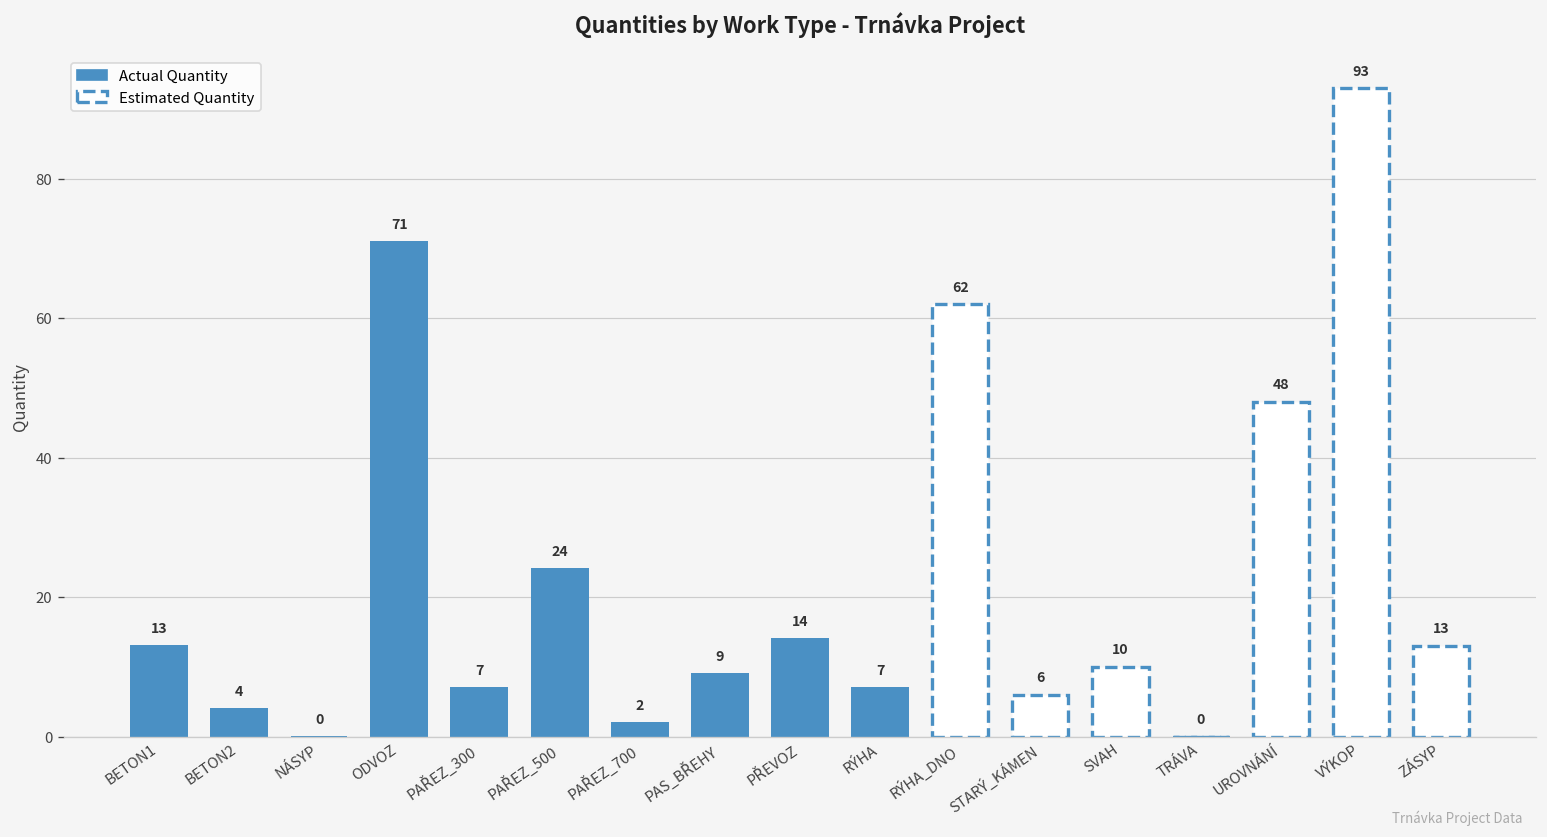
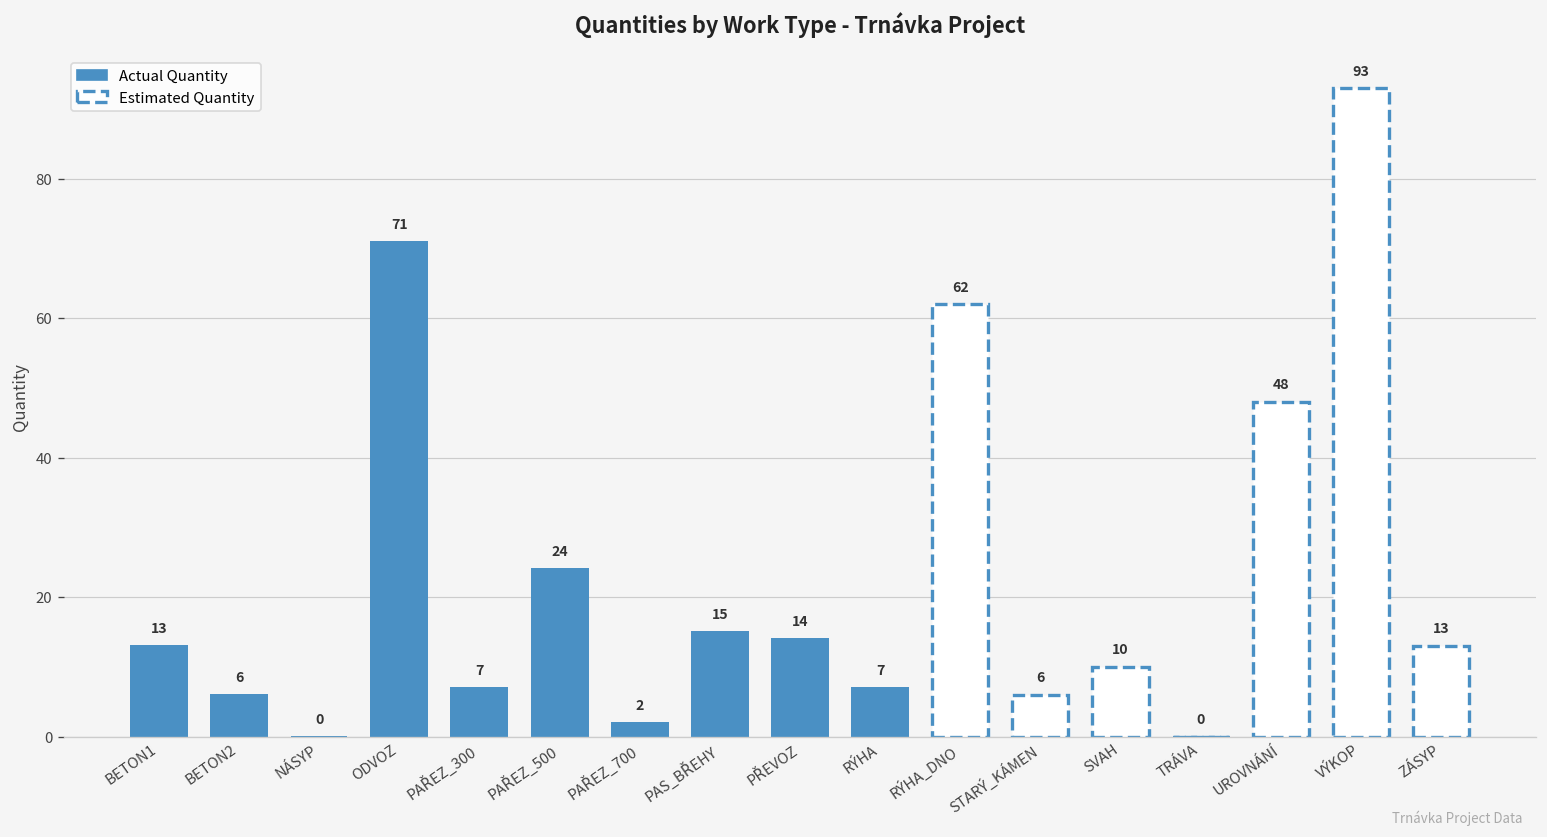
Actual Quantity, BETON2: 4 -> 6
Actual Quantity, PAS_BŘEHY: 9 -> 15
